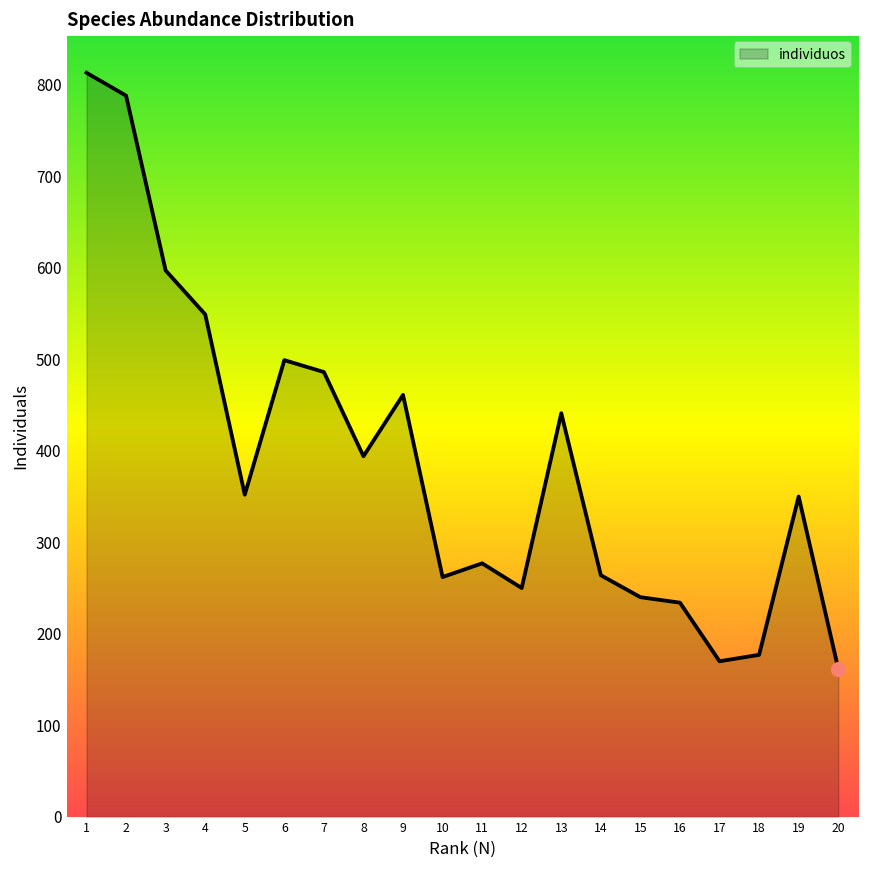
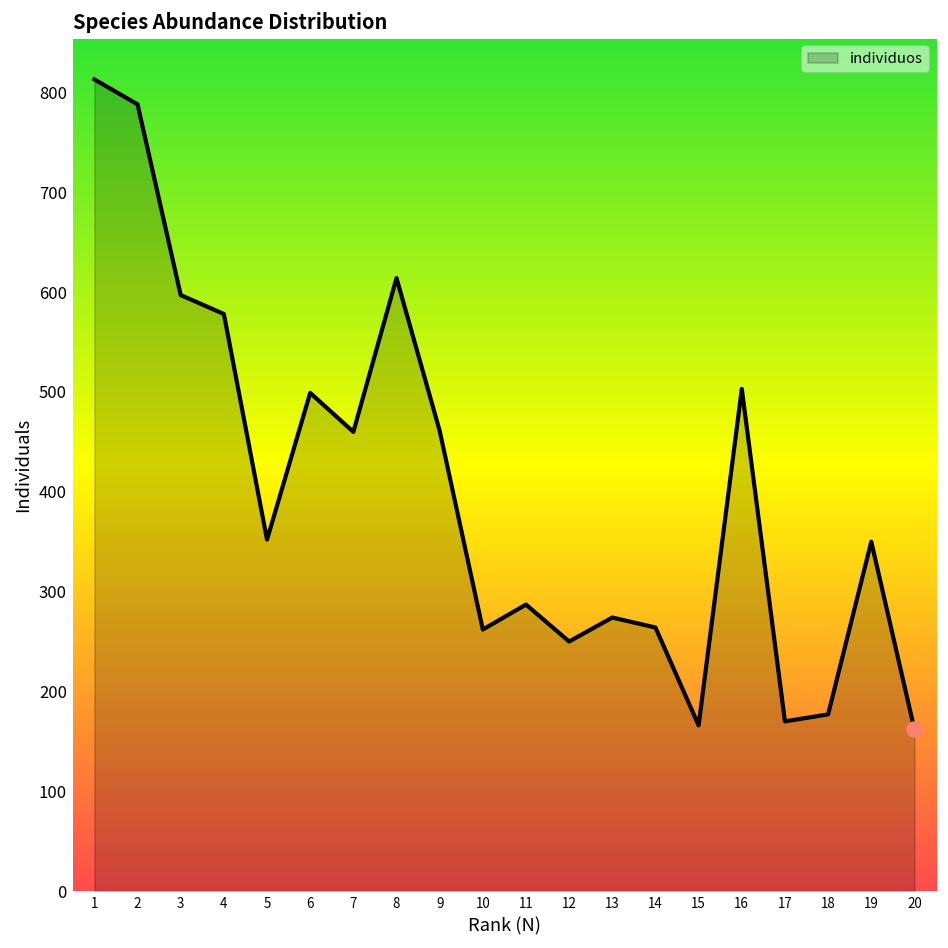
individuos, 4: 550 -> 580
individuos, 7: 490 -> 460
individuos, 8: 390 -> 610
individuos, 11: 280 -> 290
individuos, 13: 440 -> 270
individuos, 15: 240 -> 170
individuos, 16: 230 -> 500
